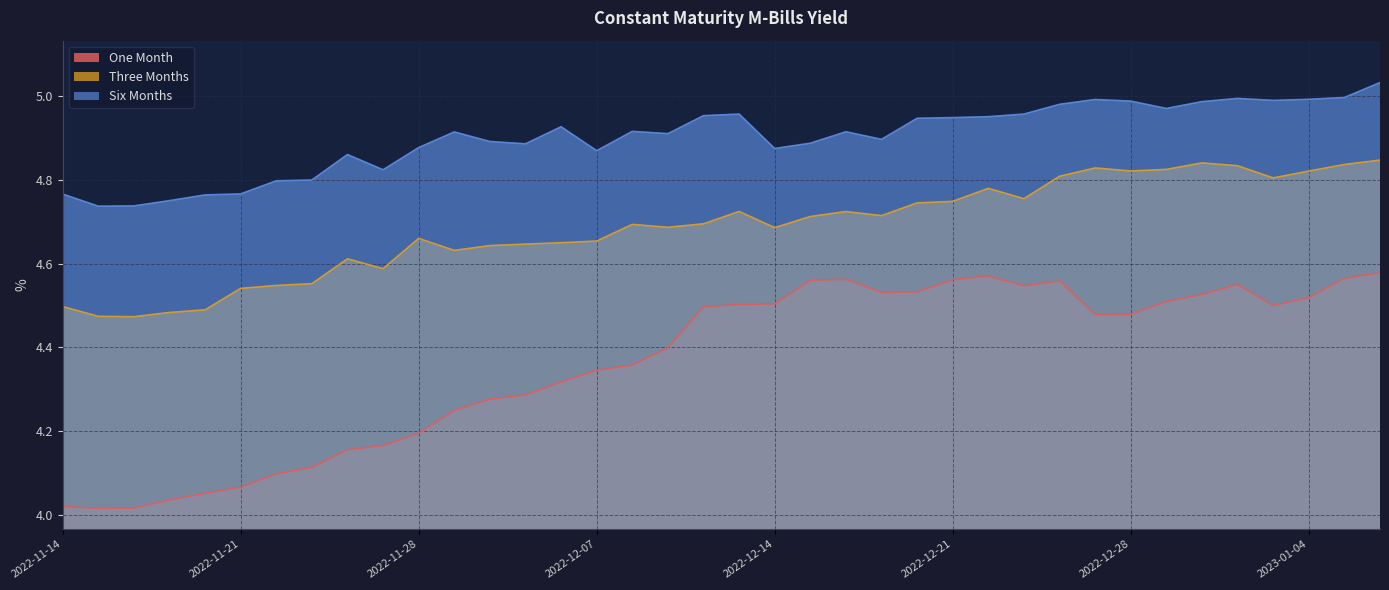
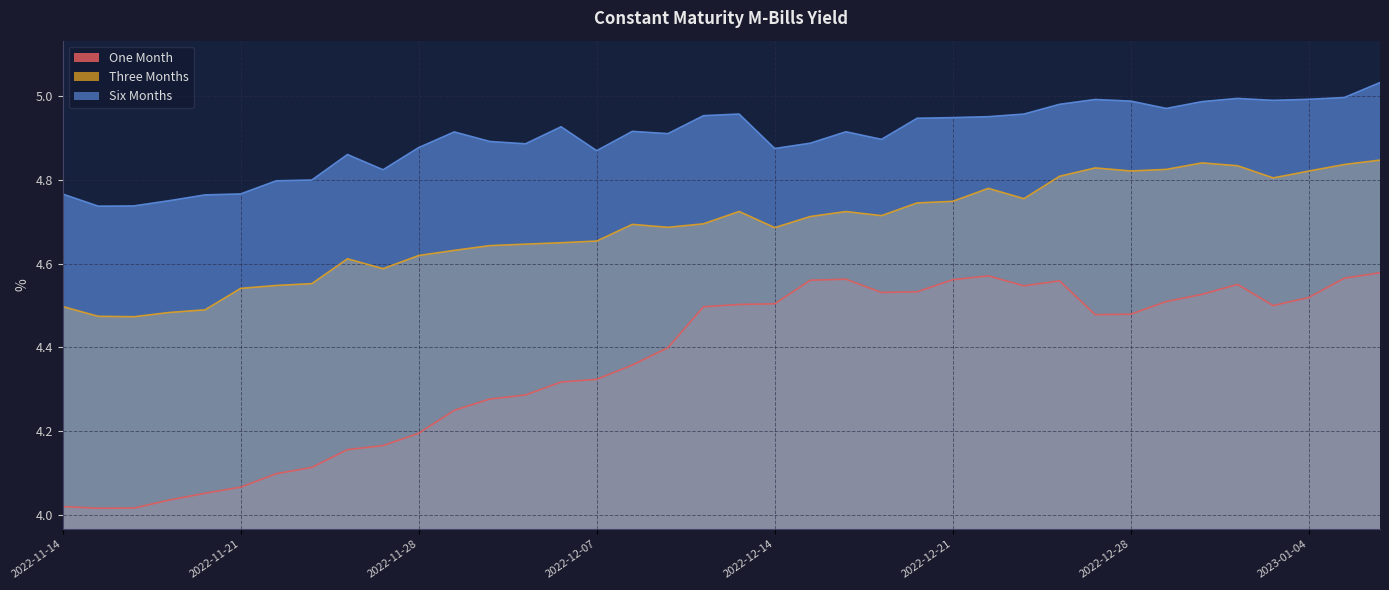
Three Months, 2022-11-28: 4.66 -> 4.62
One Month, 2022-12-07: 4.35 -> 4.32
